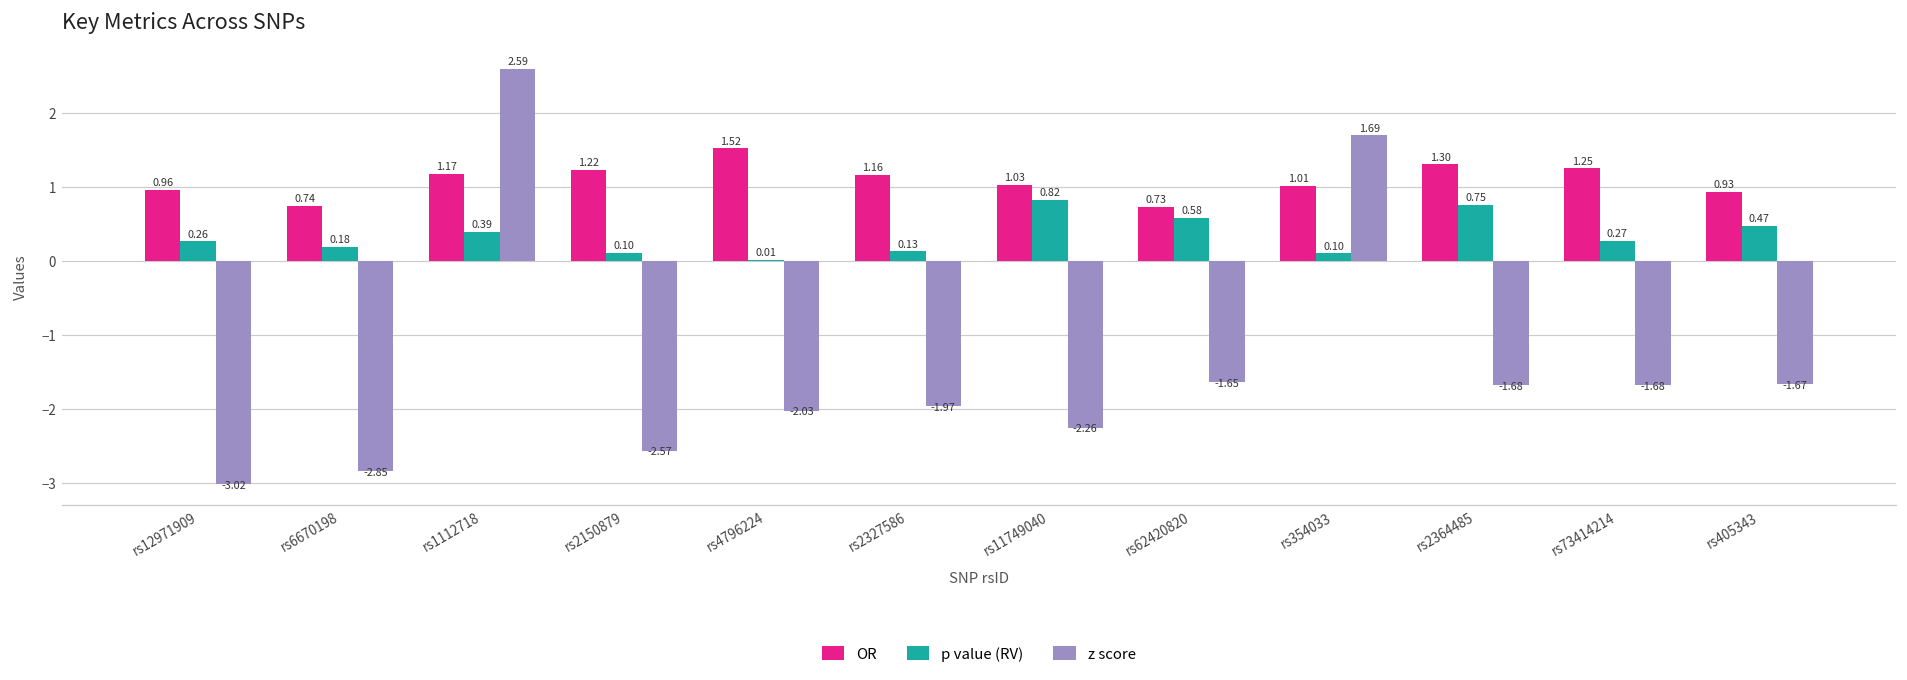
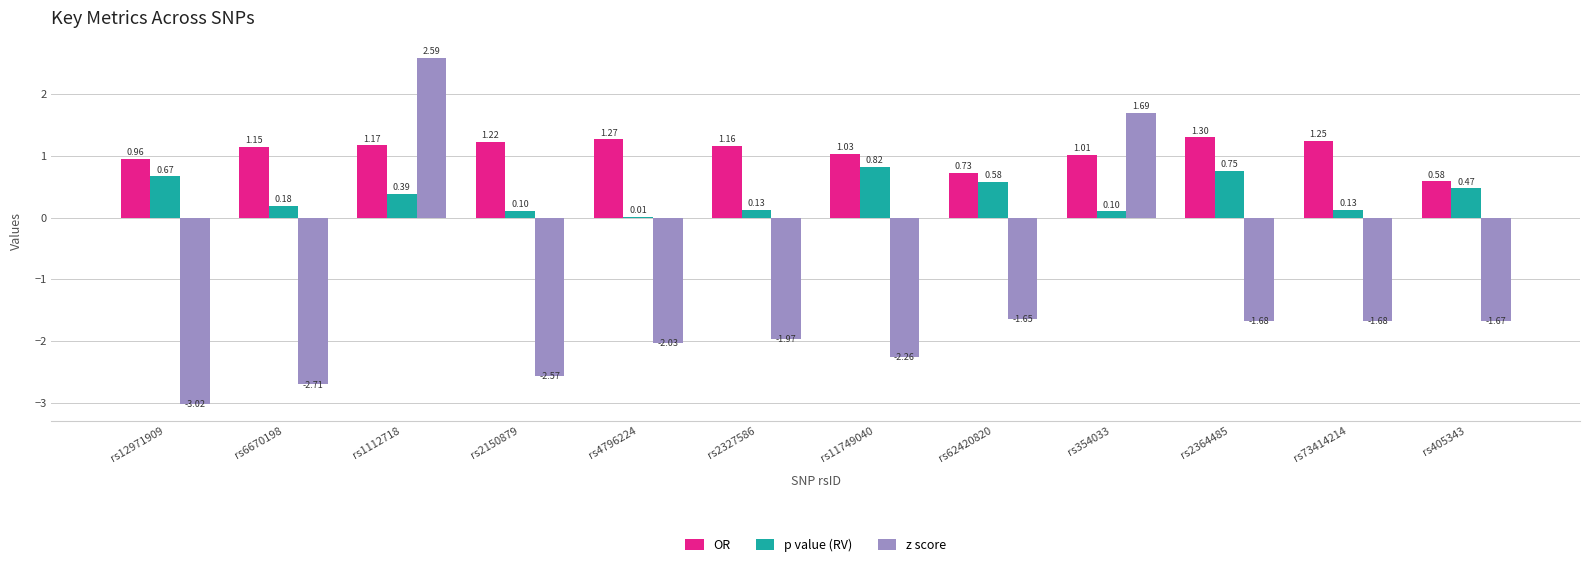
p value (RV), rs12971909: 0.26 -> 0.67
OR, rs6670198: 0.74 -> 1.15
z score, rs6670198: -2.85 -> -2.71
OR, rs4796224: 1.52 -> 1.27
p value (RV), rs73414214: 0.27 -> 0.13
OR, rs405343: 0.93 -> 0.58
